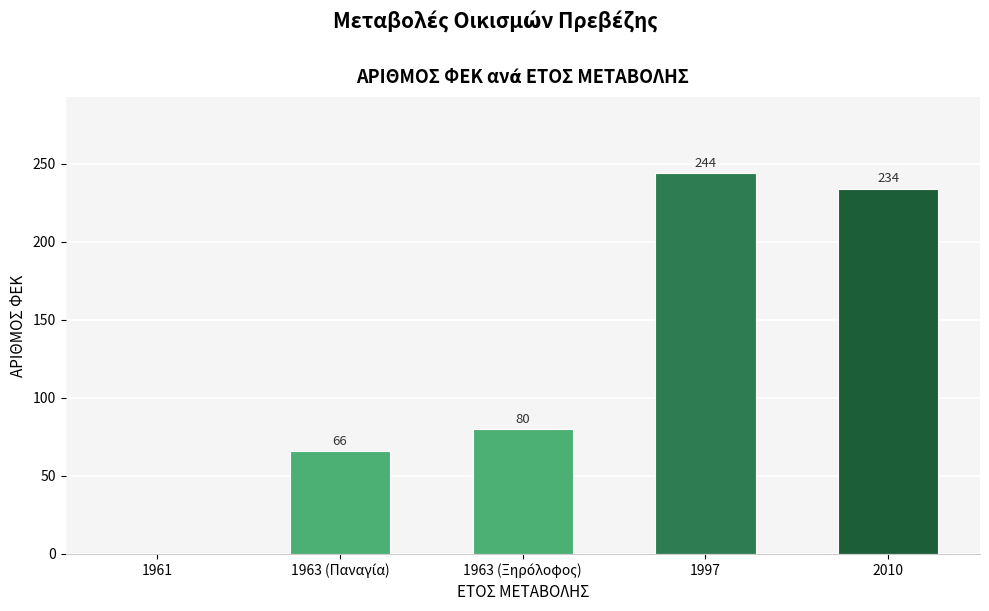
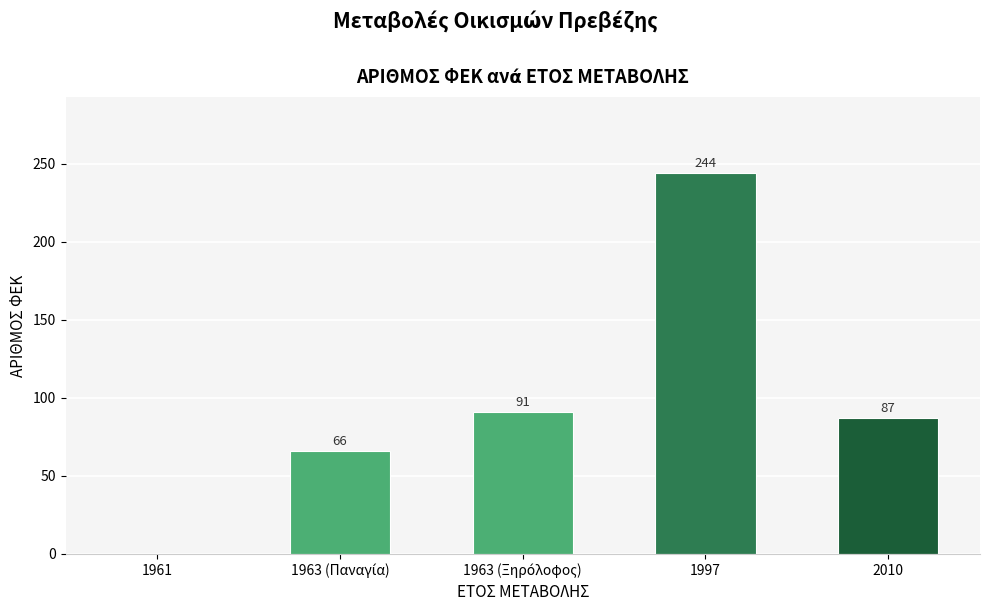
1963 (Ξηρόλοφος): 80 -> 91
2010: 234 -> 87
